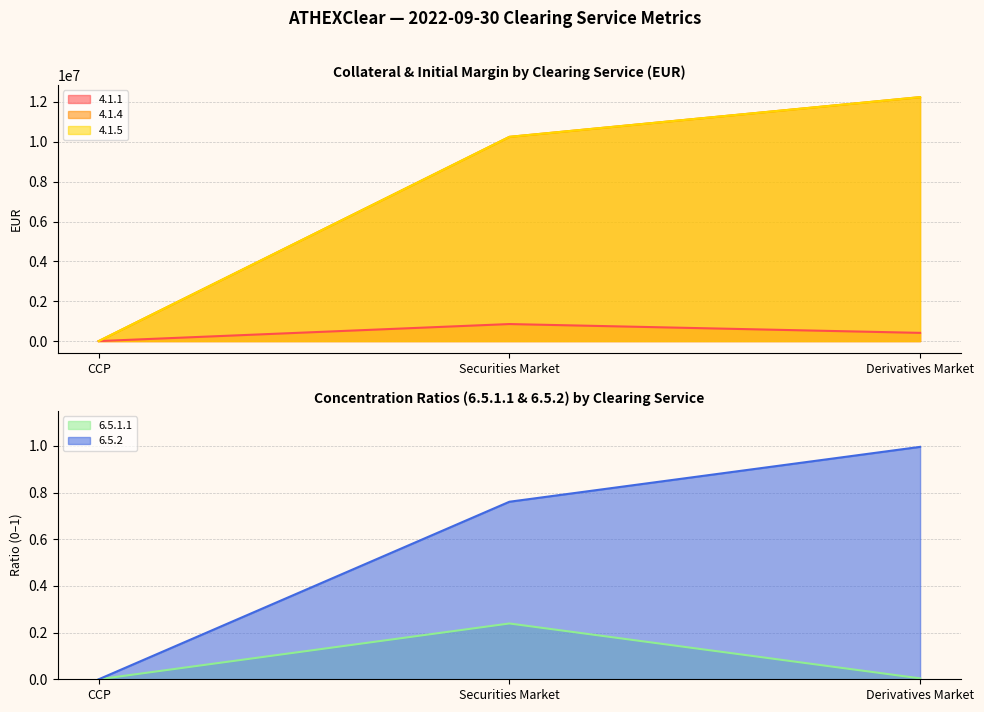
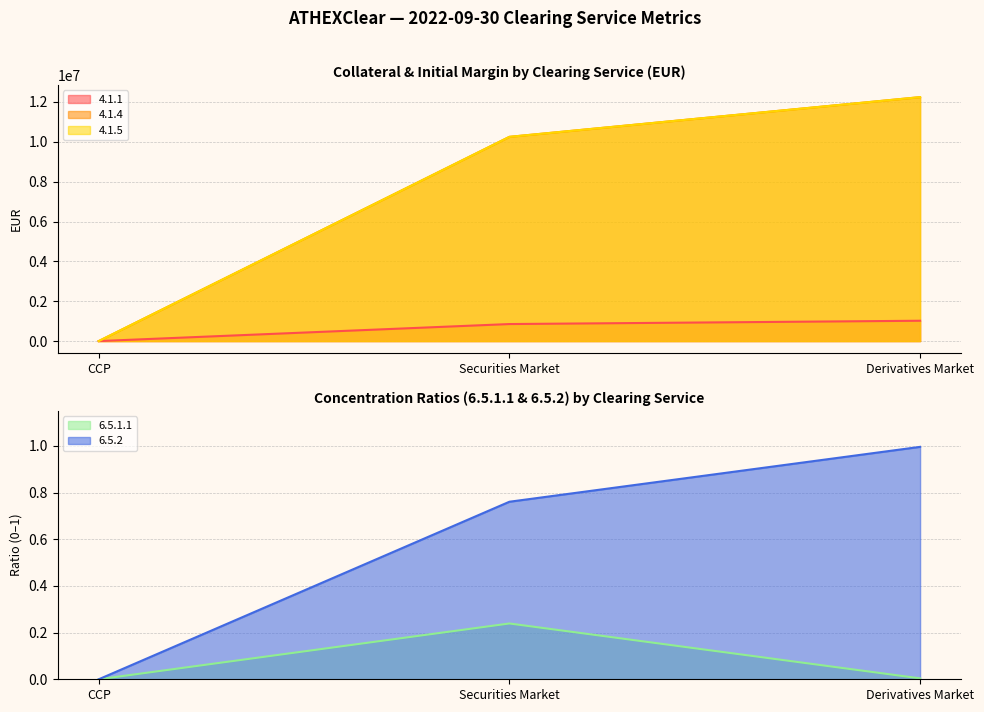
Collateral & Initial Margin by Clearing Service (EUR), 4.1.1, Derivatives Market: 400000 -> 1000000
